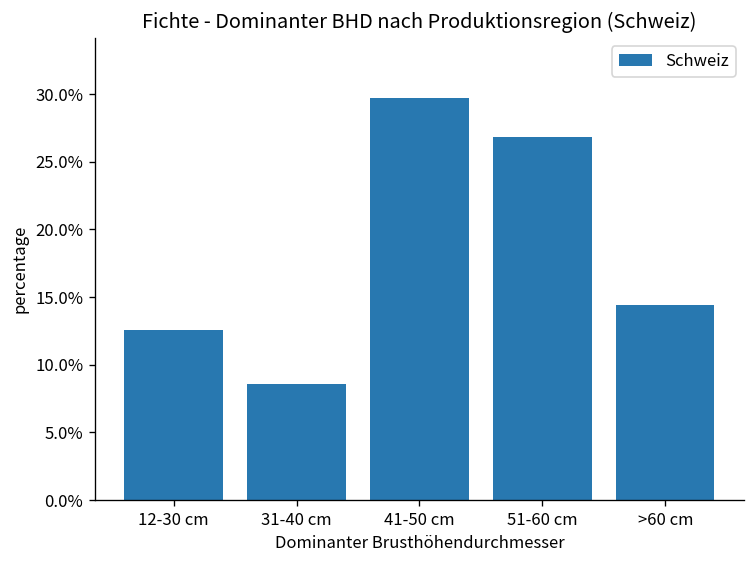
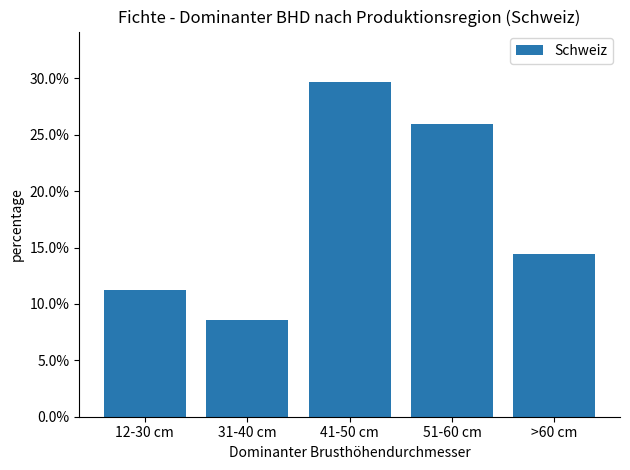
12-30 cm: 12.6% -> 11.2%
51-60 cm: 26.8% -> 26.0%
